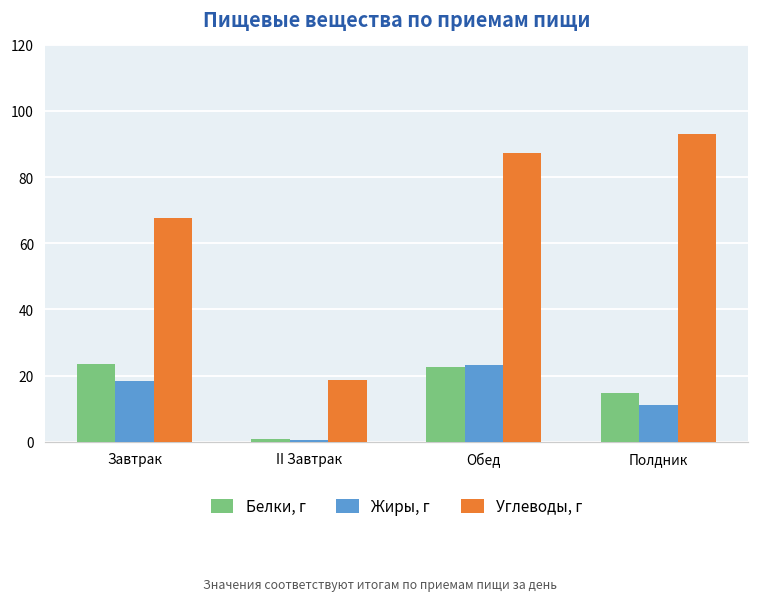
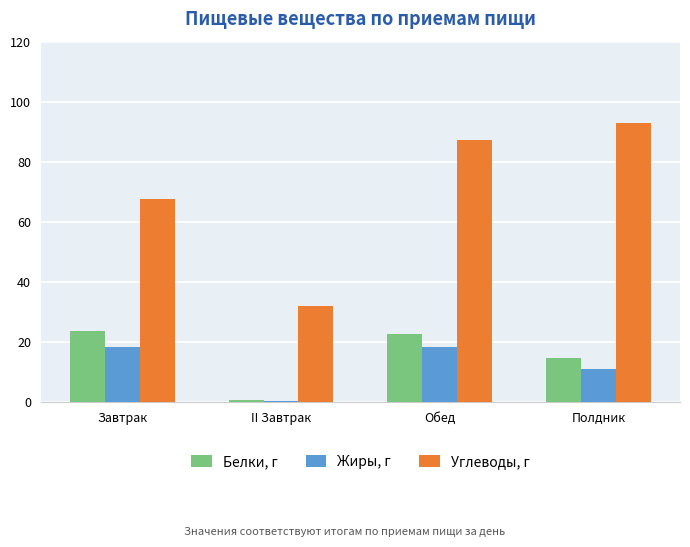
Углеводы, г, II Завтрак: 19 -> 32
Жиры, г, Обед: 23 -> 19
